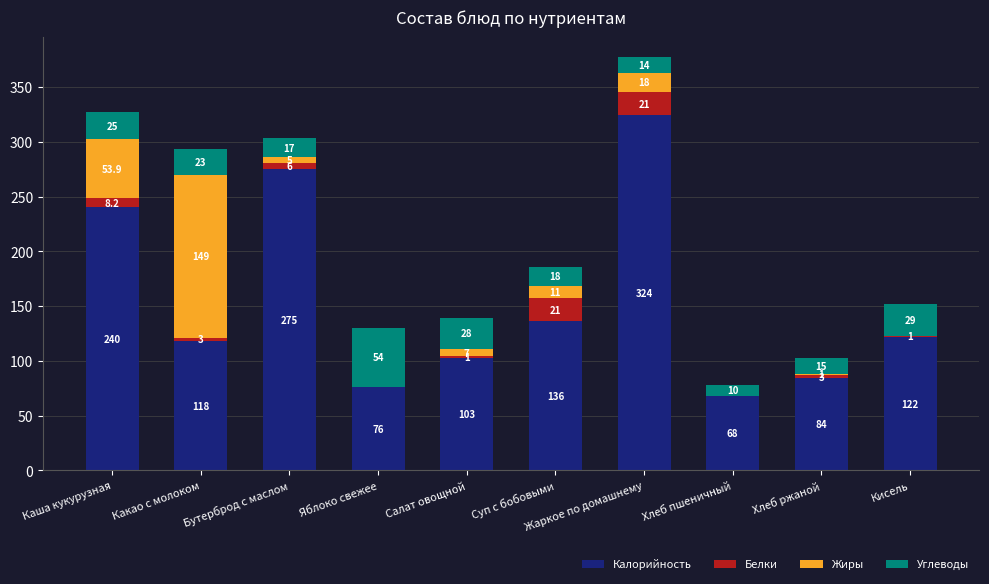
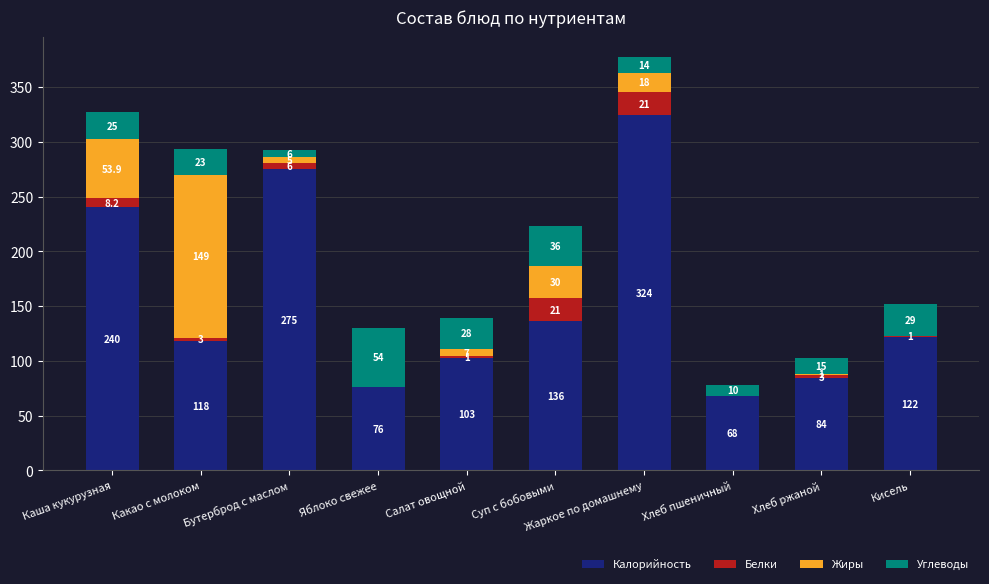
Углеводы, Бутерброд с маслом: 17 -> 6
Жиры, Суп с бобовыми: 11 -> 30
Углеводы, Суп с бобовыми: 18 -> 36
